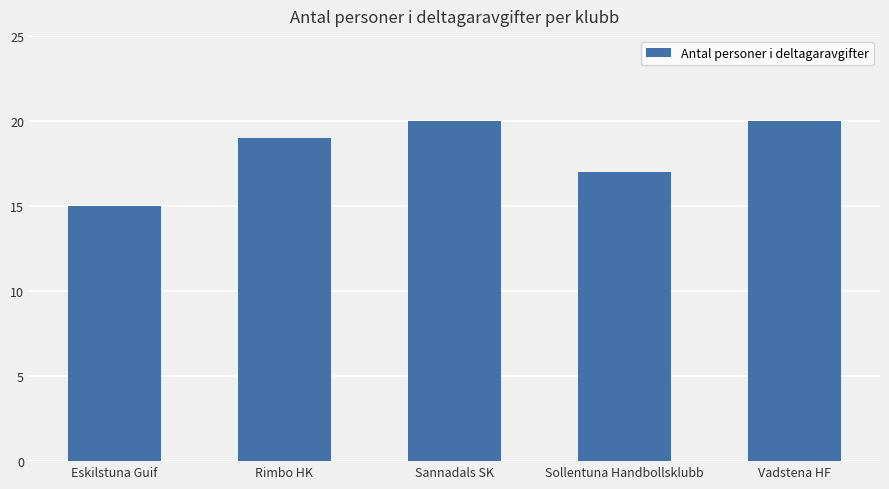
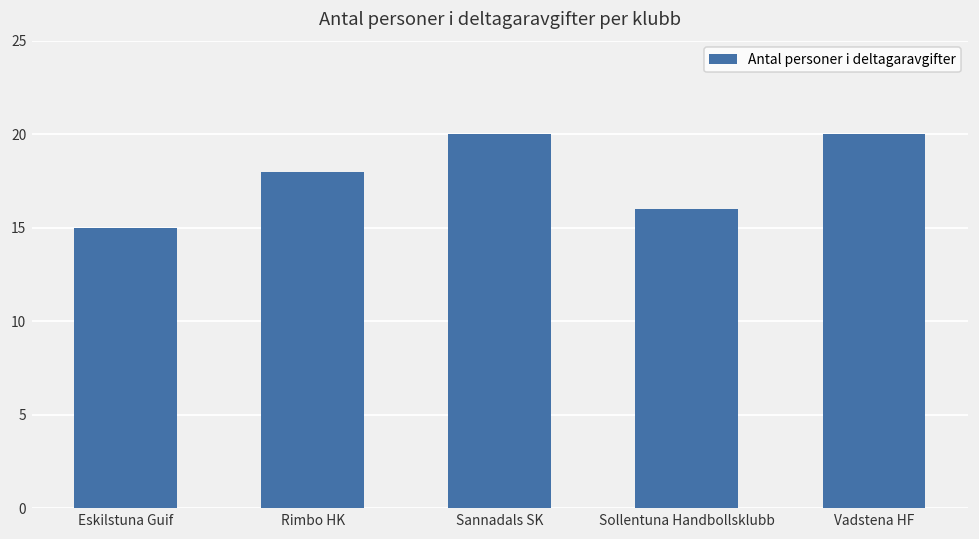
Rimbo HK: 19 -> 18
Sollentuna Handbollsklubb: 17 -> 16
